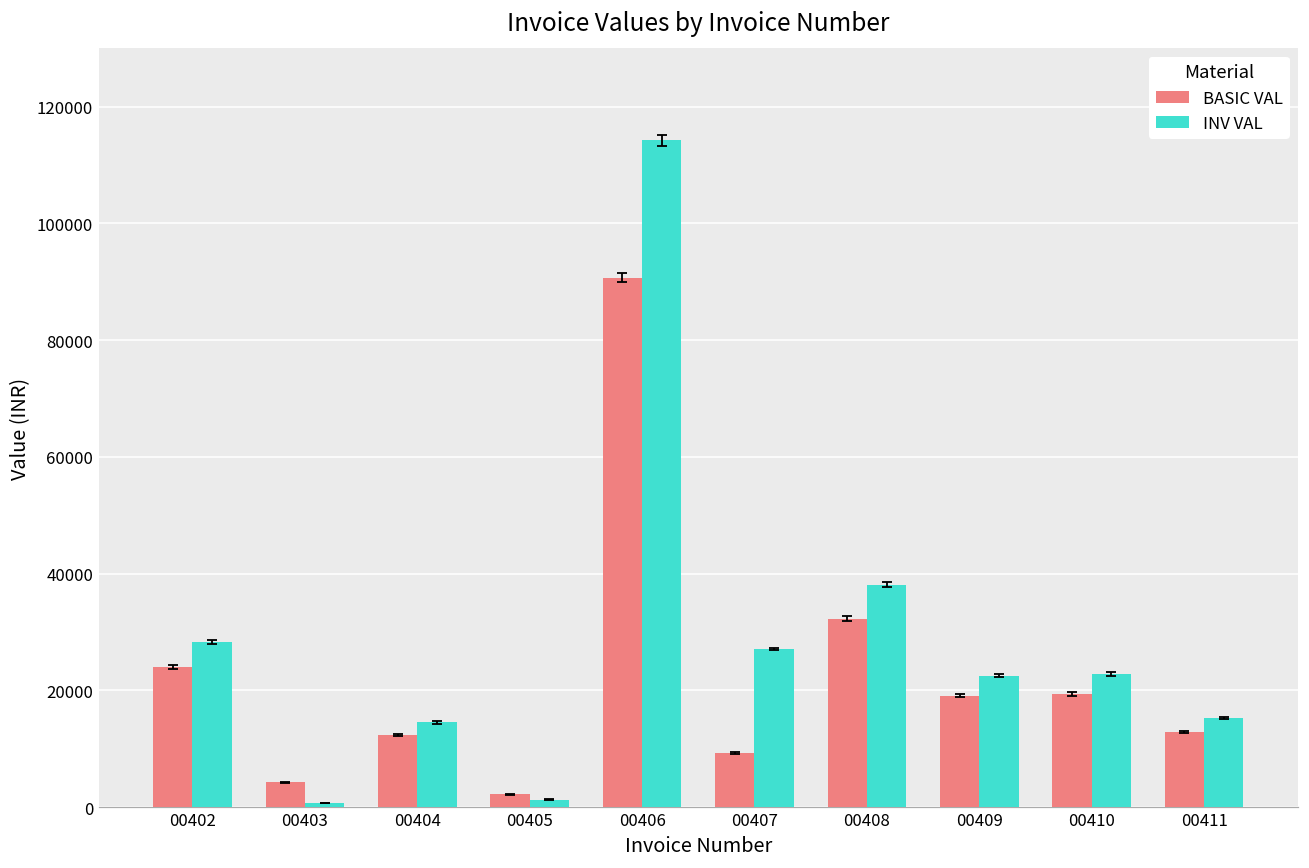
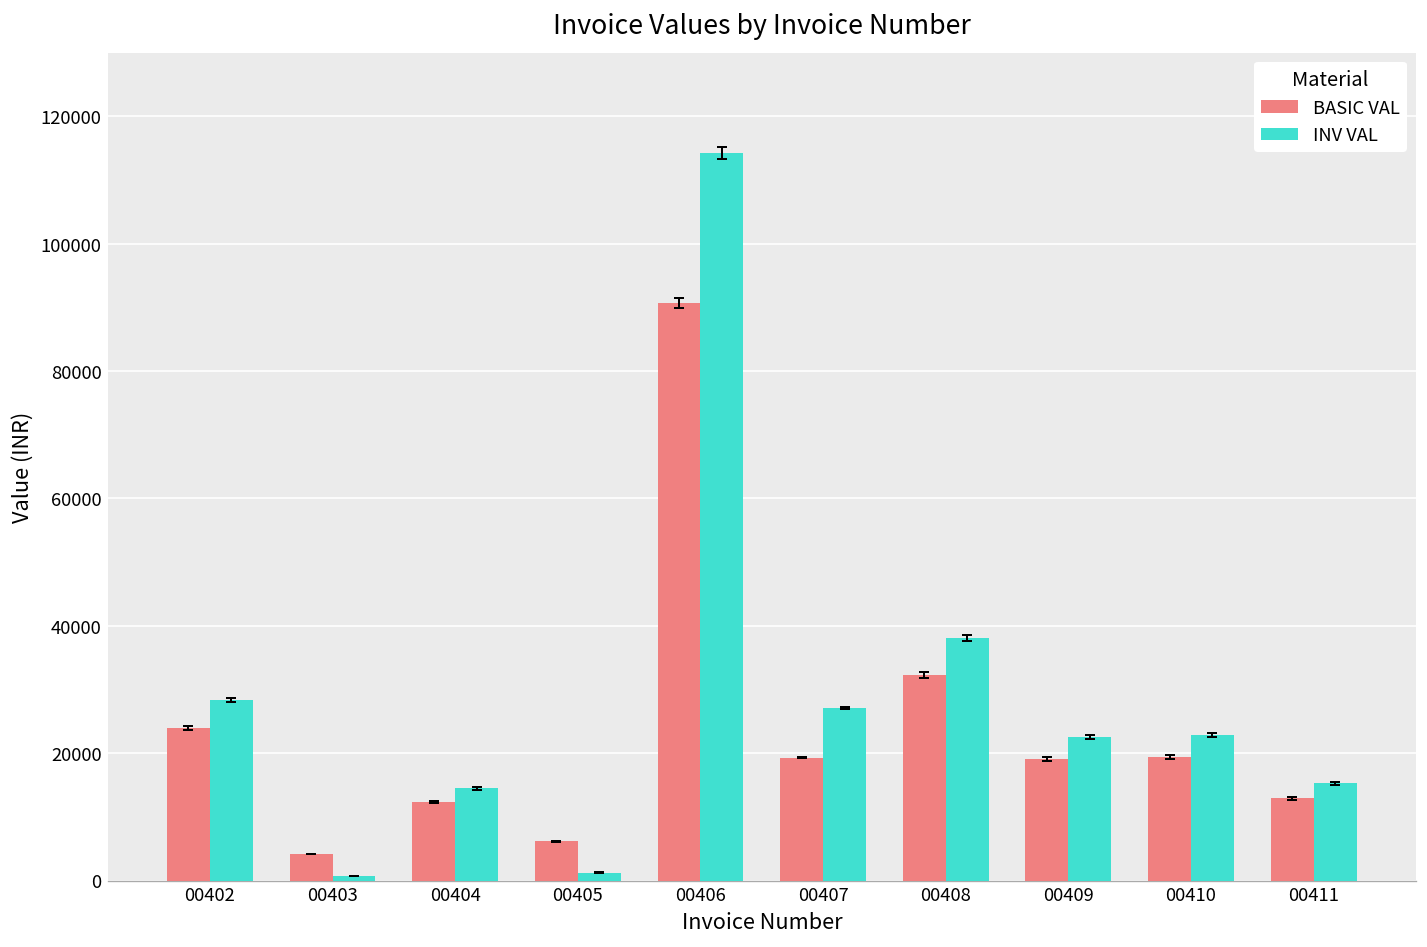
BASIC VAL, 00405: 2000 -> 6000
BASIC VAL, 00407: 9000 -> 19000
